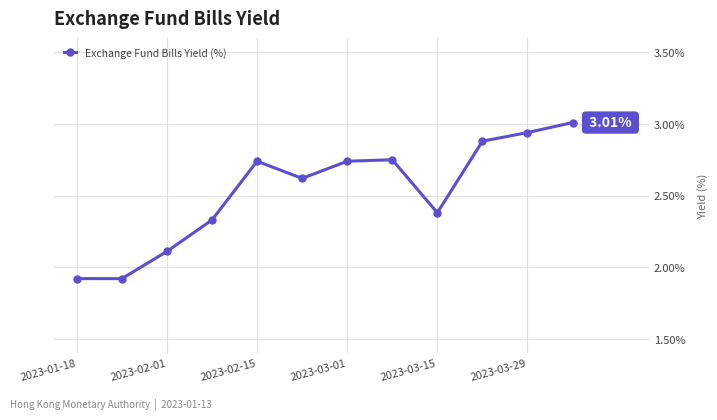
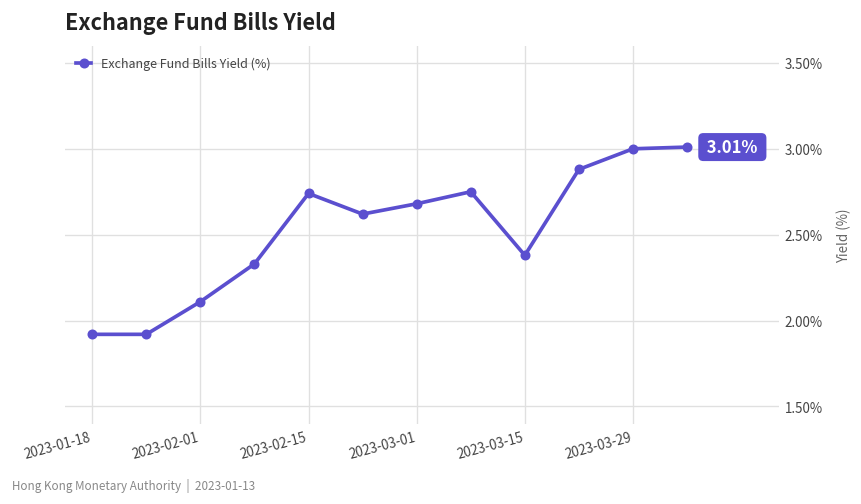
2023-03-01: 2.74% -> 2.68%
2023-03-29: 2.94% -> 3.00%
